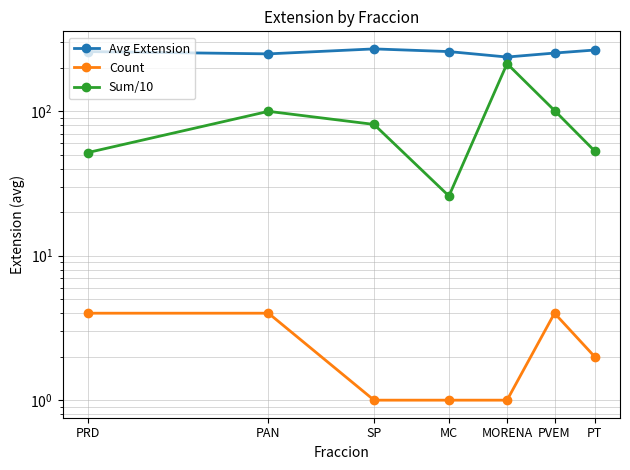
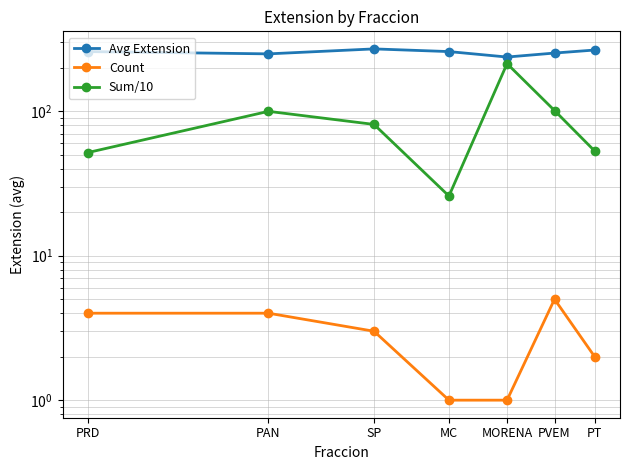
Count, SP: 1 -> 3
Count, PVEM: 4 -> 5
